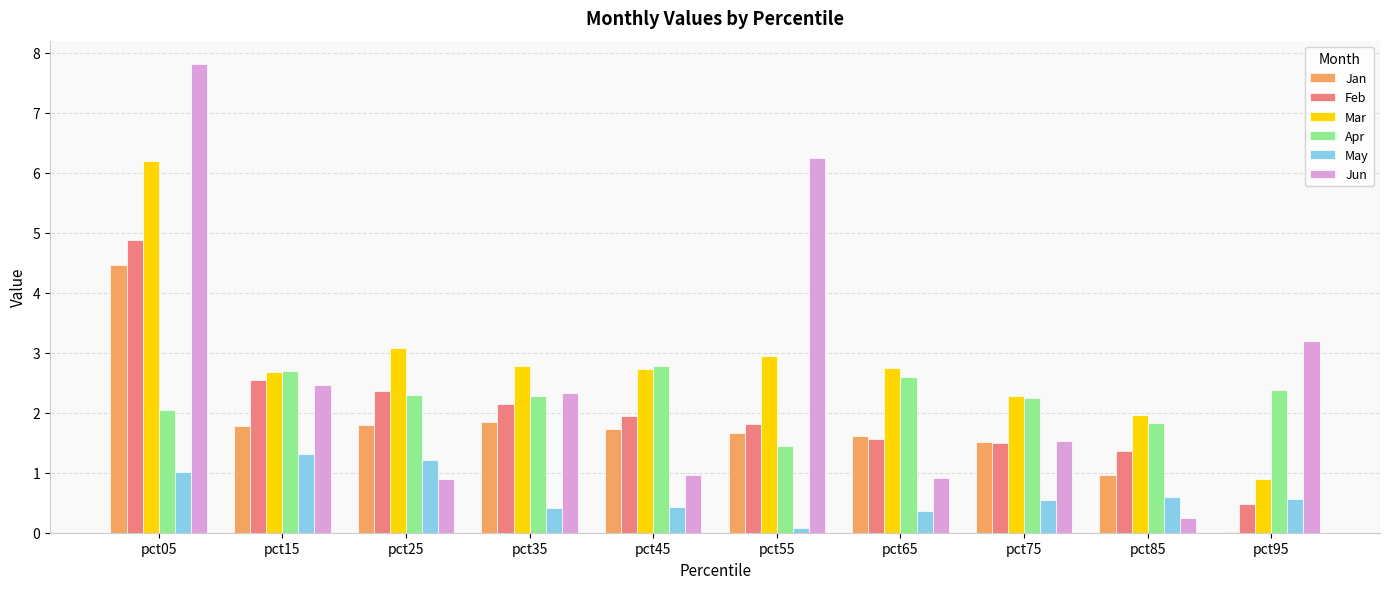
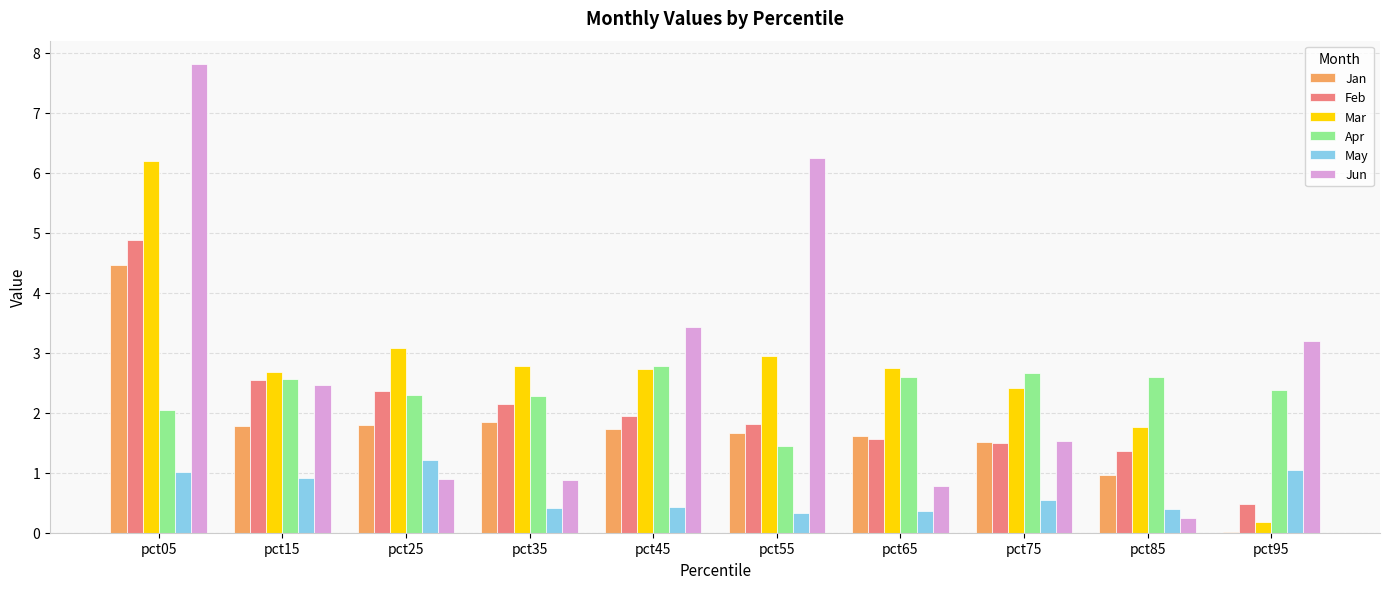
Apr, pct15: 2.7 -> 2.6
May, pct15: 1.3 -> 0.9
Jun, pct35: 2.3 -> 0.9
Jun, pct45: 1.0 -> 3.4
May, pct55: 0.1 -> 0.3
Jun, pct65: 0.9 -> 0.8
Mar, pct75: 2.3 -> 2.4
Apr, pct75: 2.2 -> 2.7
Mar, pct85: 2.0 -> 1.8
Apr, pct85: 1.8 -> 2.6
May, pct85: 0.6 -> 0.4
Mar, pct95: 0.9 -> 0.2
May, pct95: 0.6 -> 1.1
